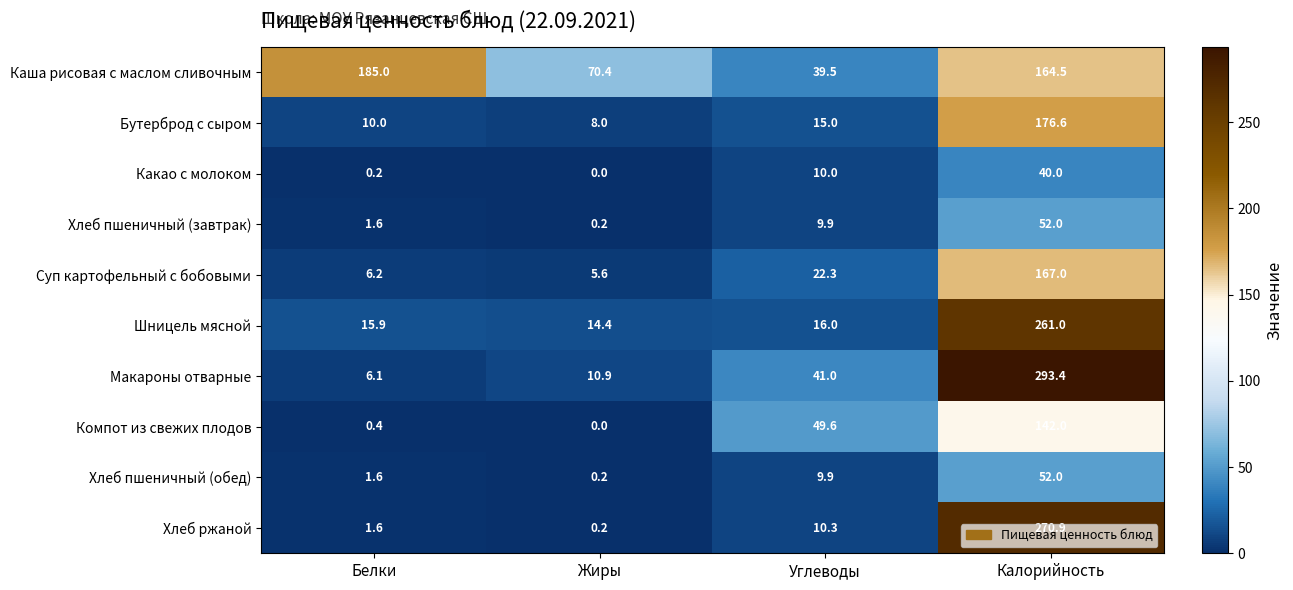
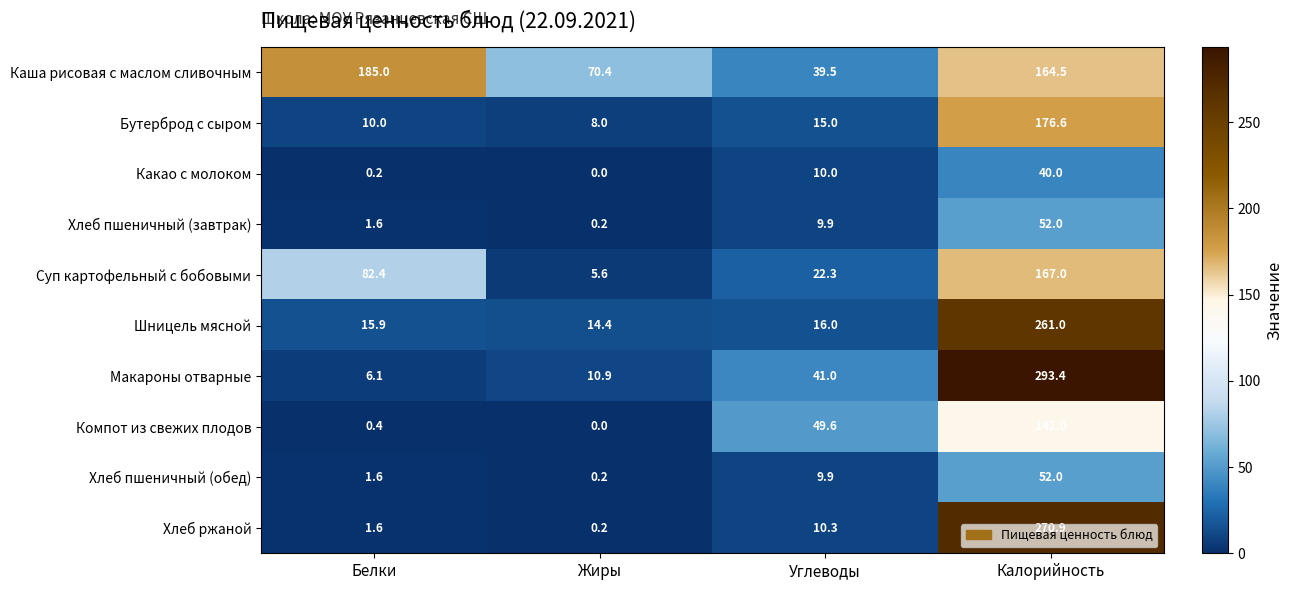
Суп картофельный с бобовыми, Белки: 6.2 -> 82.4
